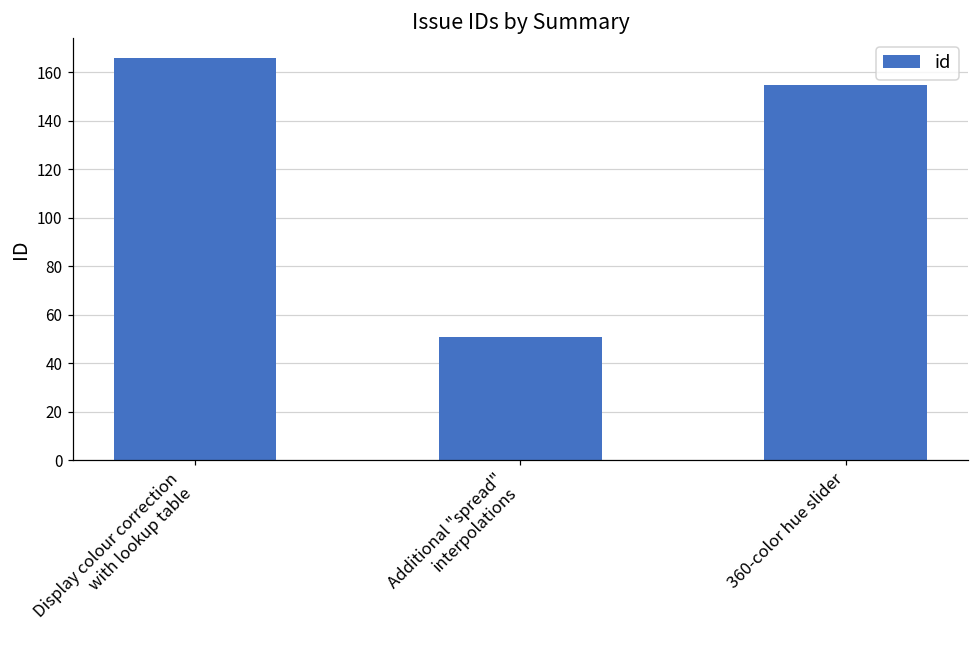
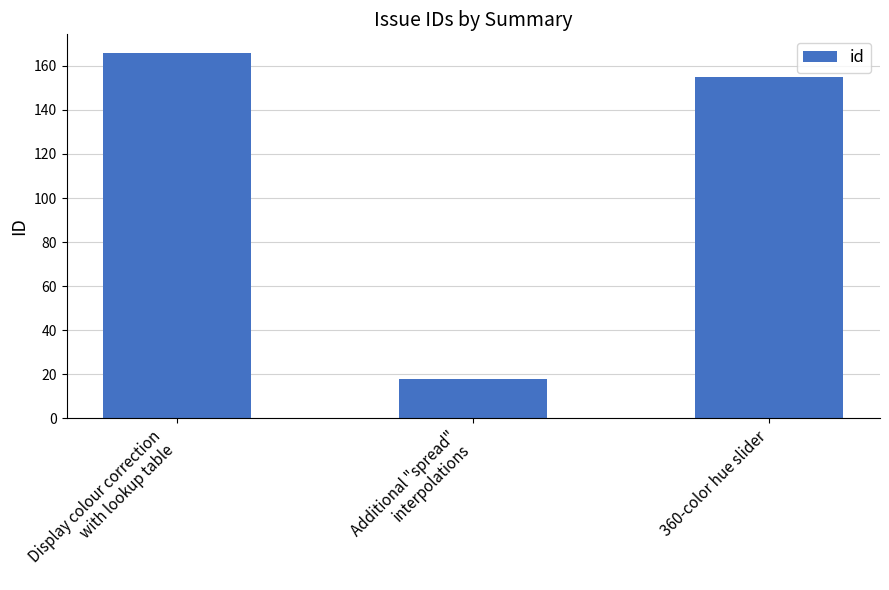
Additional "spread" interpolations: 51 -> 18
